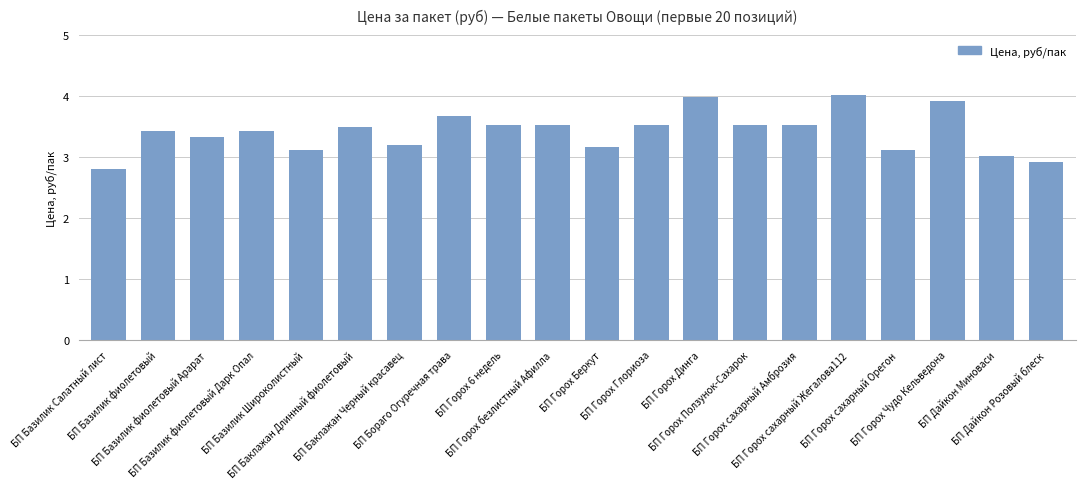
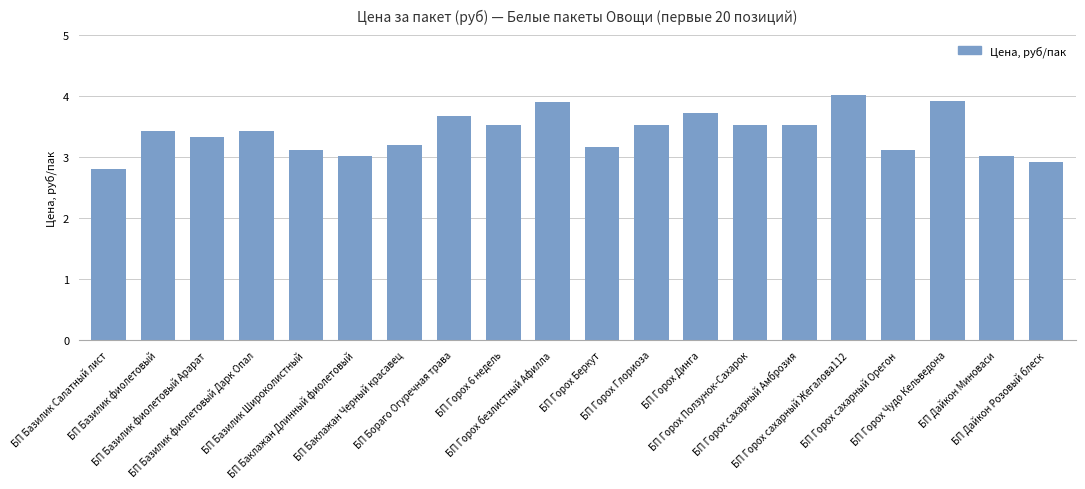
БП Баклажан Длинный фиолетовый: 3.5 -> 3.0
БП Горох безлистный Афилла: 3.5 -> 3.9
БП Горох Динга: 4.0 -> 3.7
